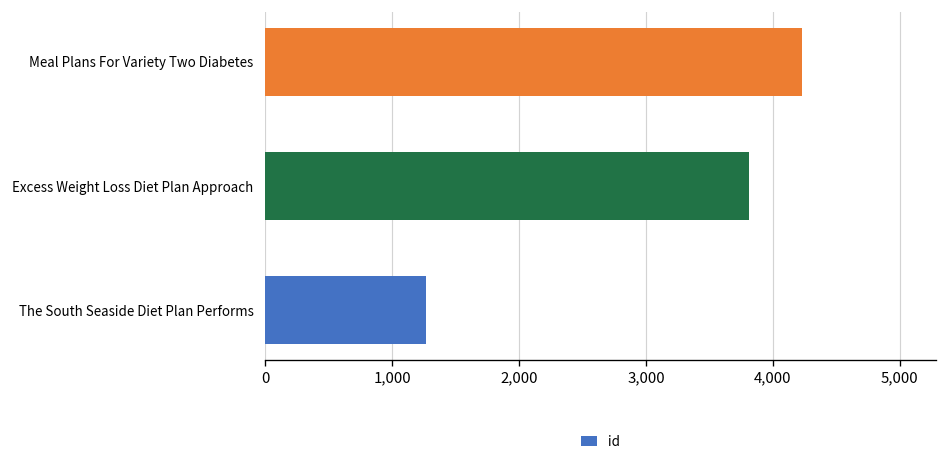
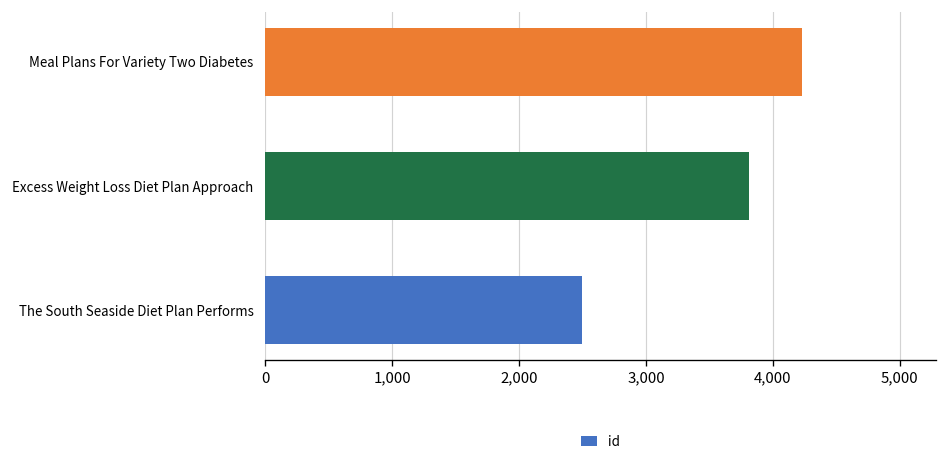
The South Seaside Diet Plan Performs: 1,270 -> 2,500
